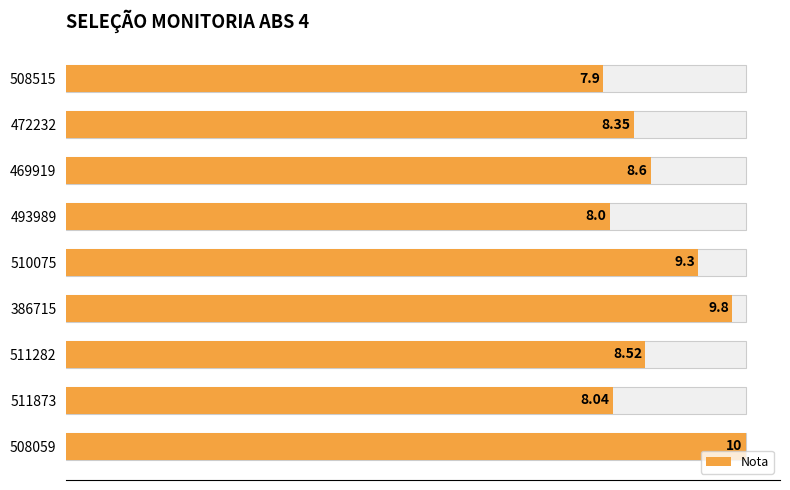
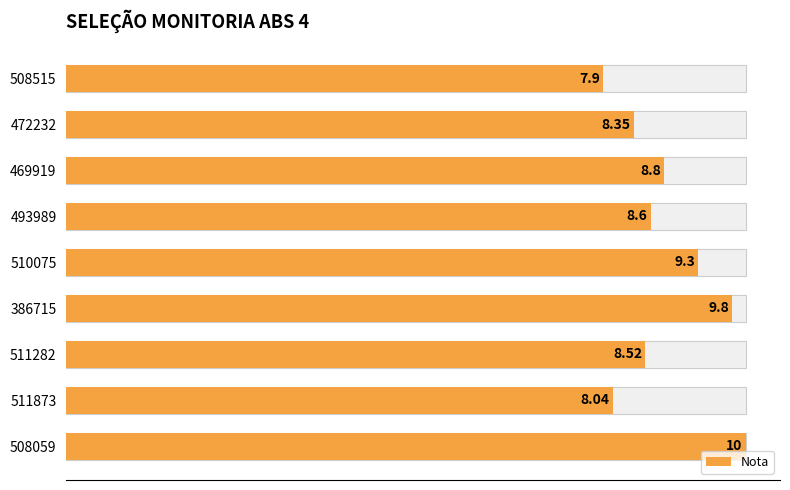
Nota, 469919: 8.6 -> 8.8
Nota, 493989: 8.0 -> 8.6
